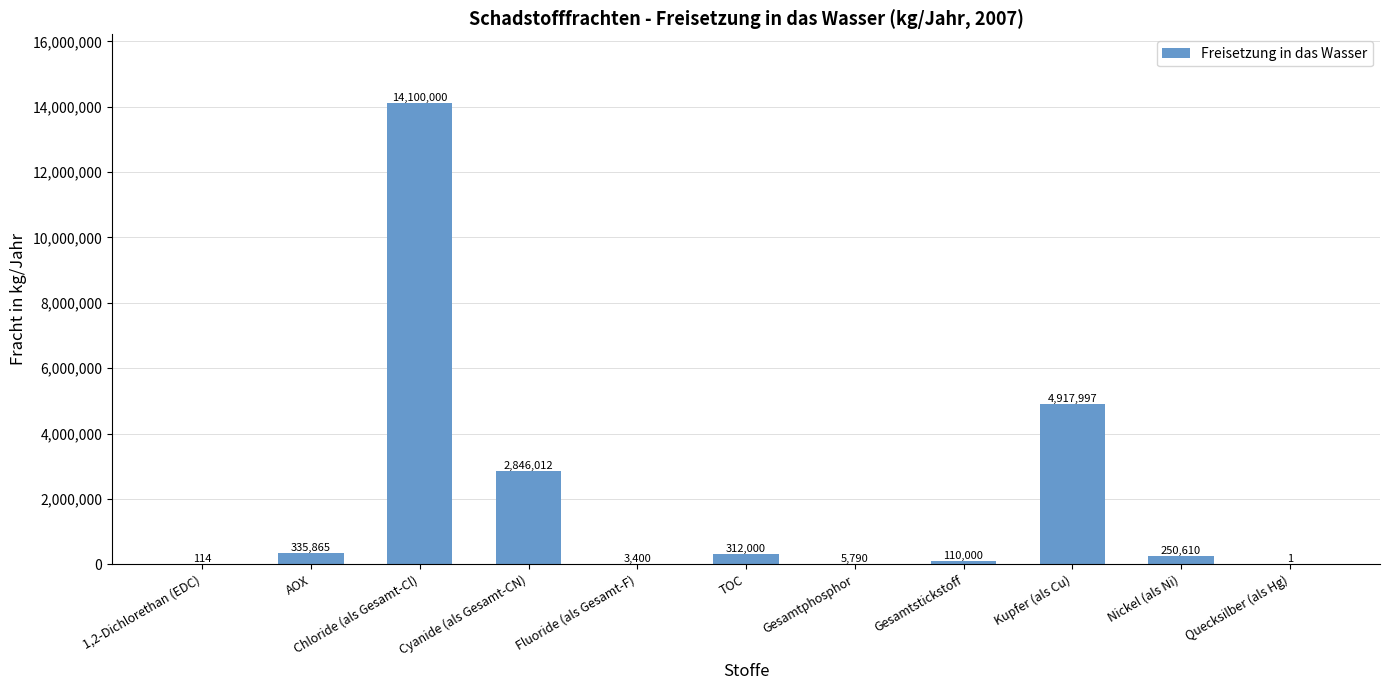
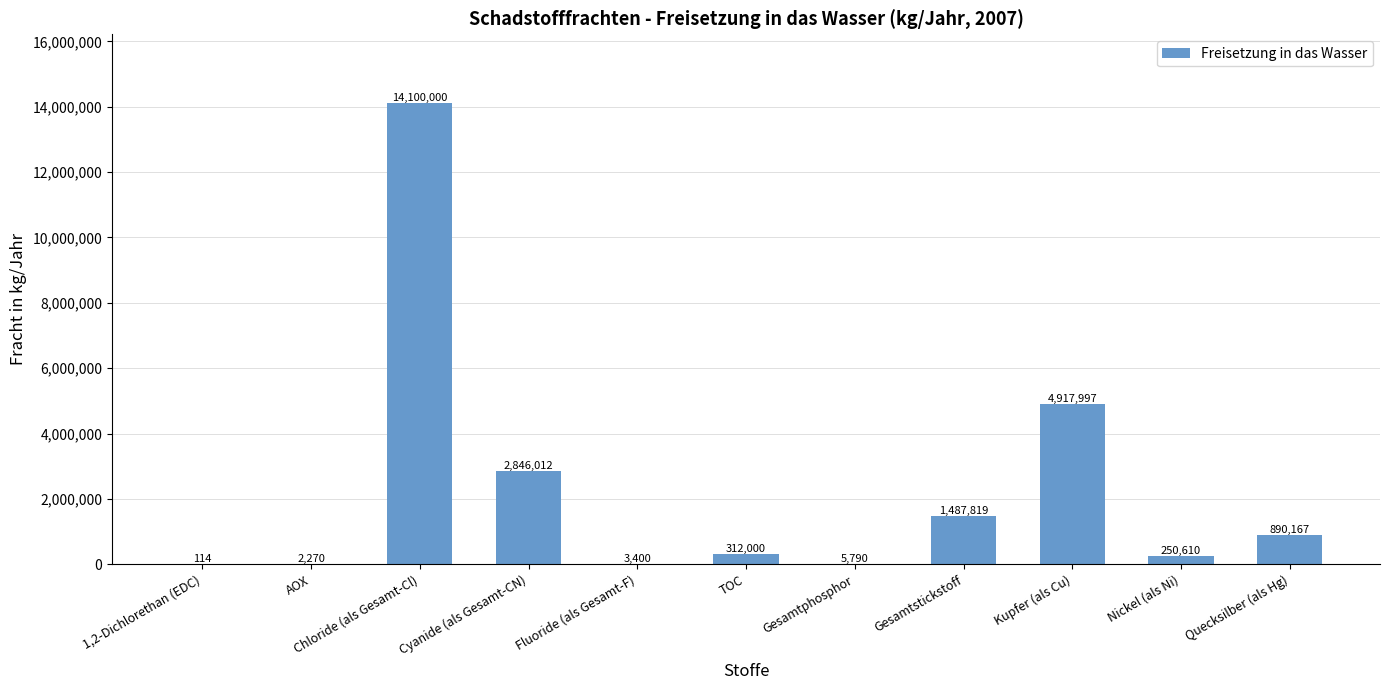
AOX: 335,865 -> 2,270
Gesamtstickstoff: 110,000 -> 1,487,819
Quecksilber (als Hg): 1 -> 890,167
